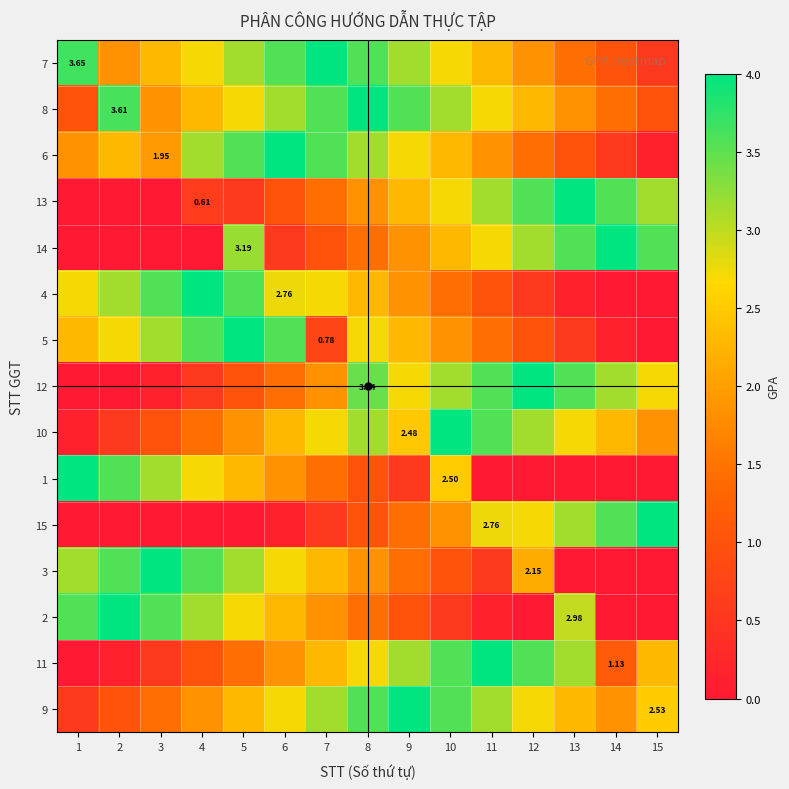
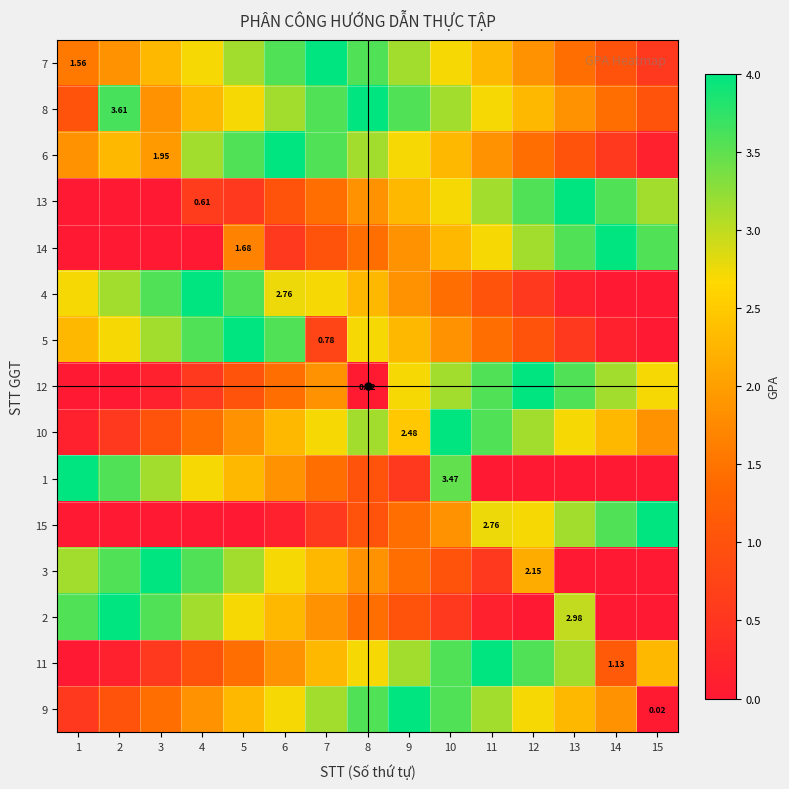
7, 1: 3.65 -> 1.56
14, 5: 3.19 -> 1.68
12, 8: 3.44 -> 0.02
1, 10: 2.50 -> 3.47
9, 15: 2.53 -> 0.02
